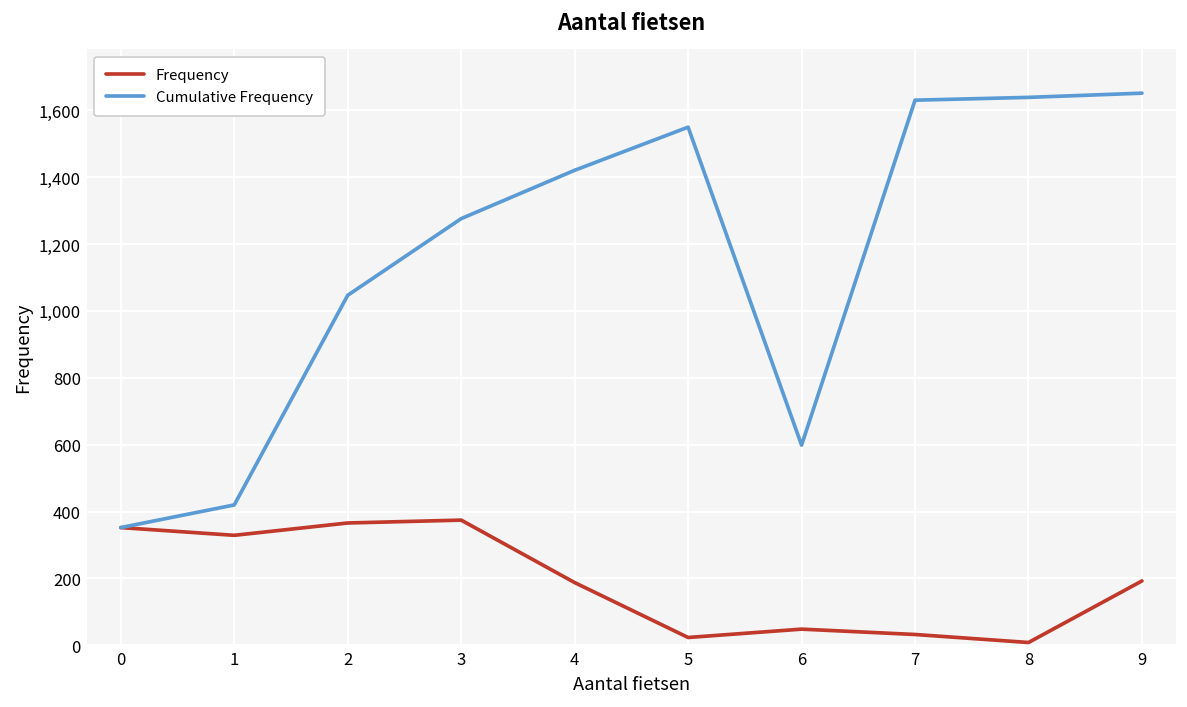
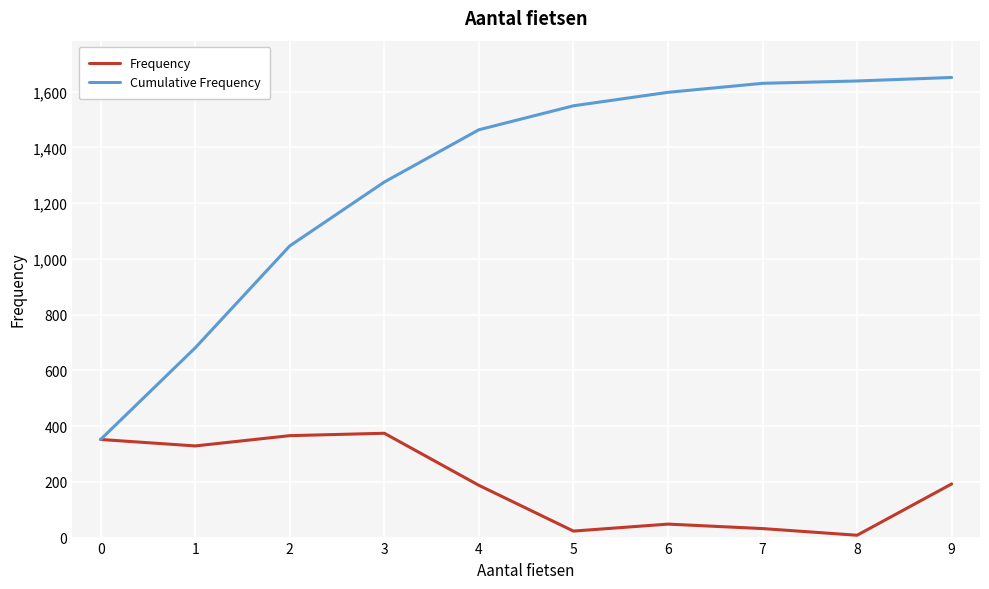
Cumulative Frequency, 1: 420 -> 680
Cumulative Frequency, 4: 1,420 -> 1,460
Cumulative Frequency, 6: 600 -> 1,600
